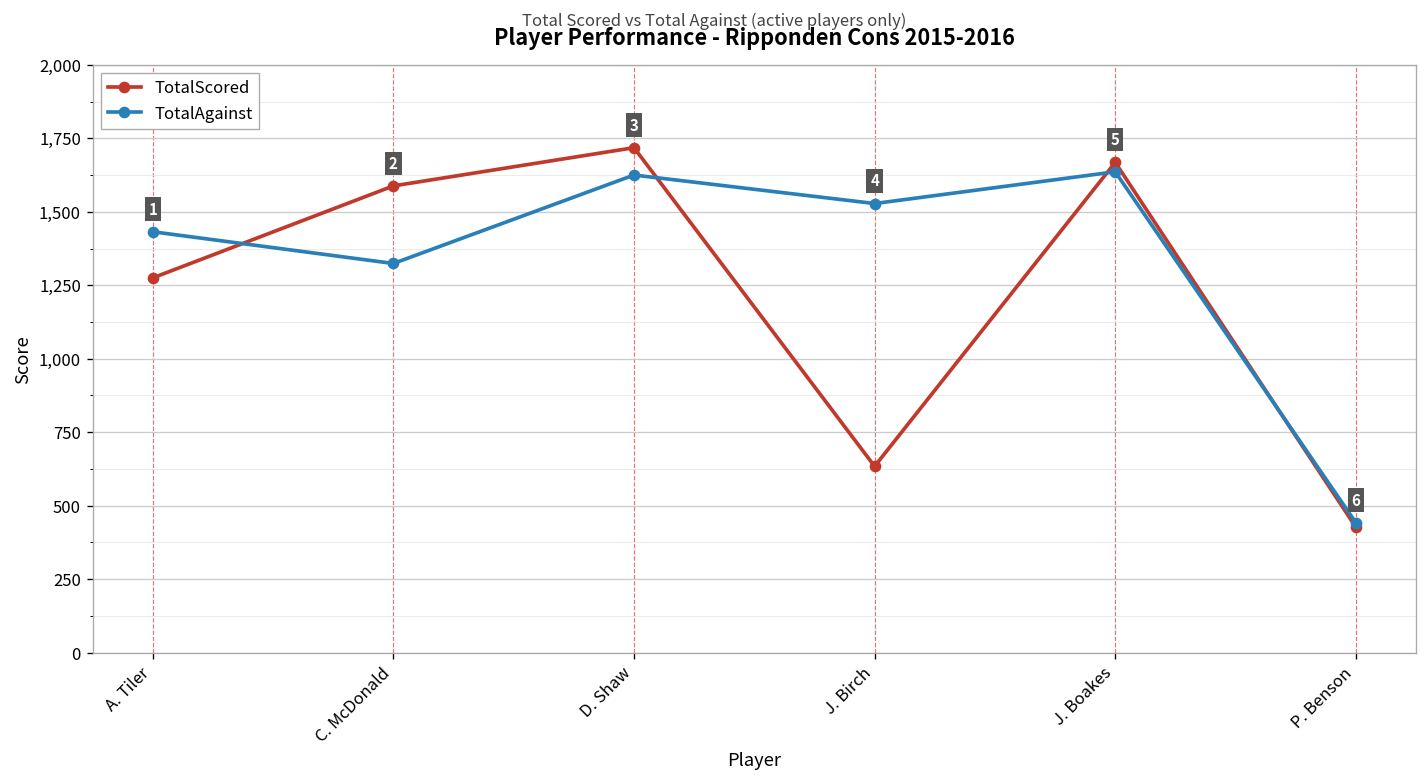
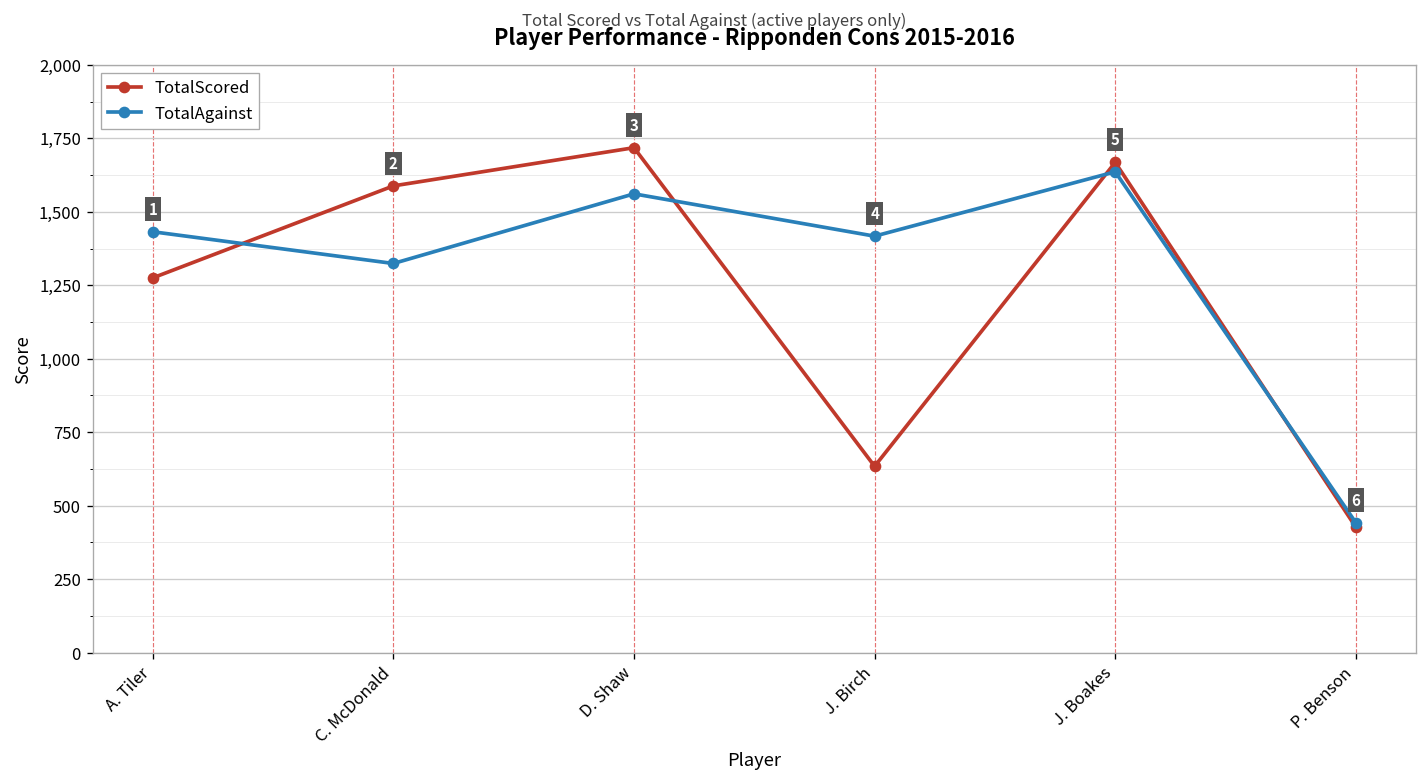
TotalAgainst, D. Shaw: 1,630 -> 1,560
TotalAgainst, J. Birch: 1,530 -> 1,420
